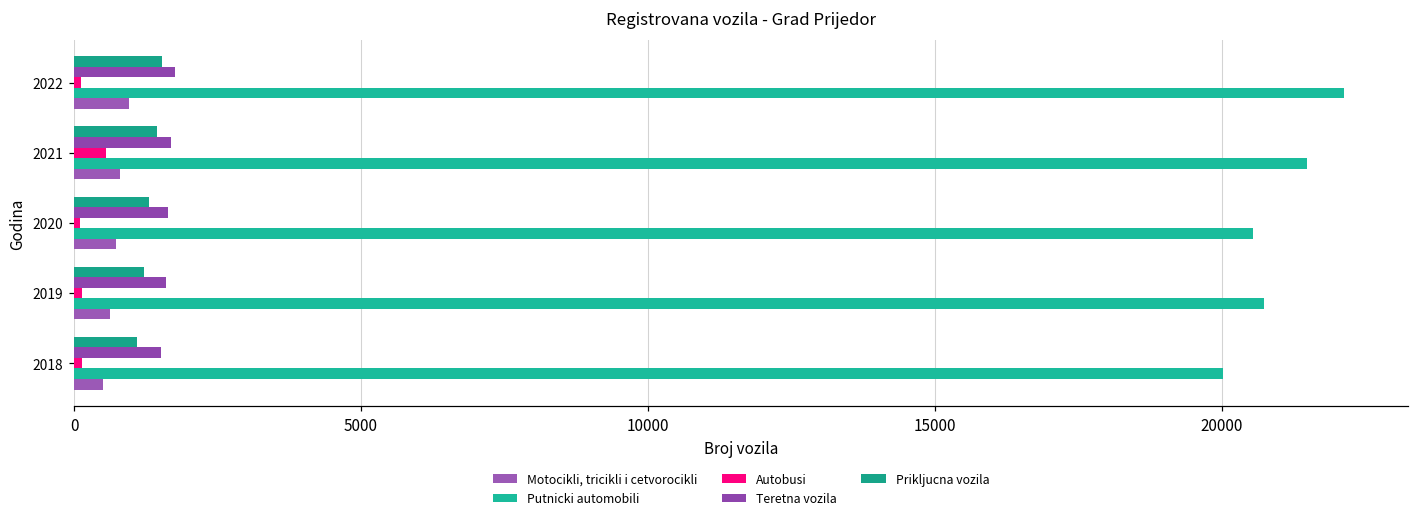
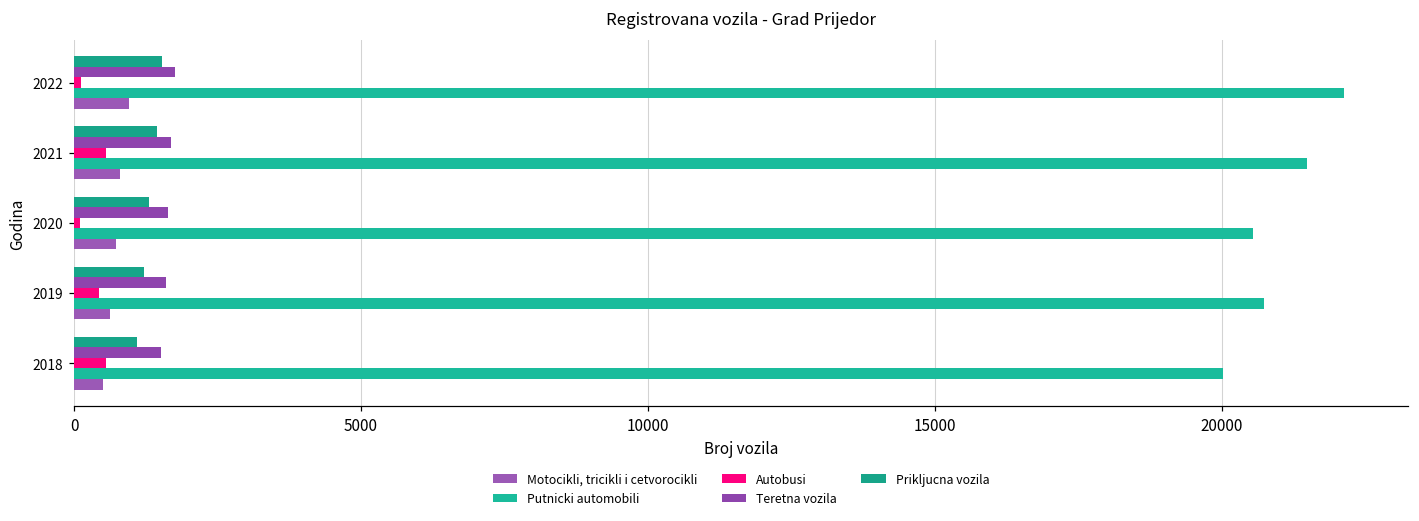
Autobusi, 2019: 100 -> 400
Autobusi, 2018: 100 -> 600
